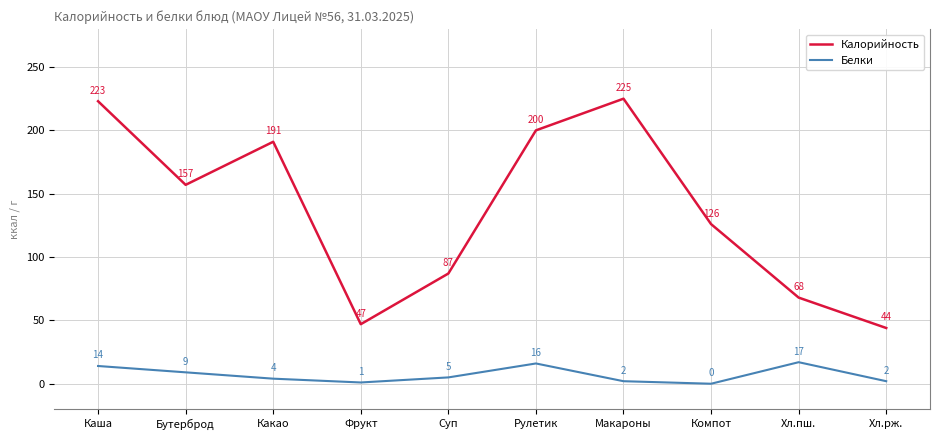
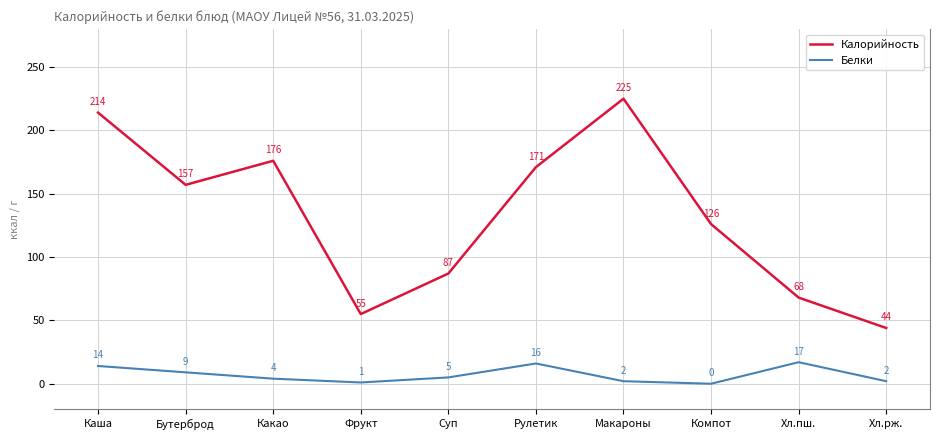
Калорийность, Каша: 223 -> 214
Калорийность, Какао: 191 -> 176
Калорийность, Фрукт: 47 -> 55
Калорийность, Рулетик: 200 -> 171
